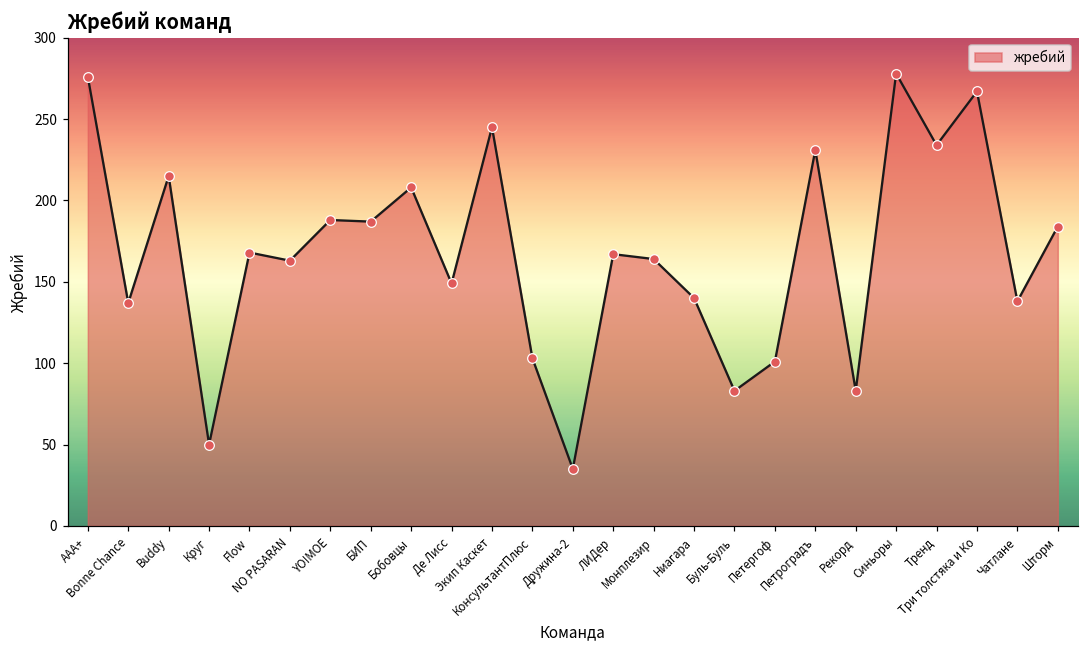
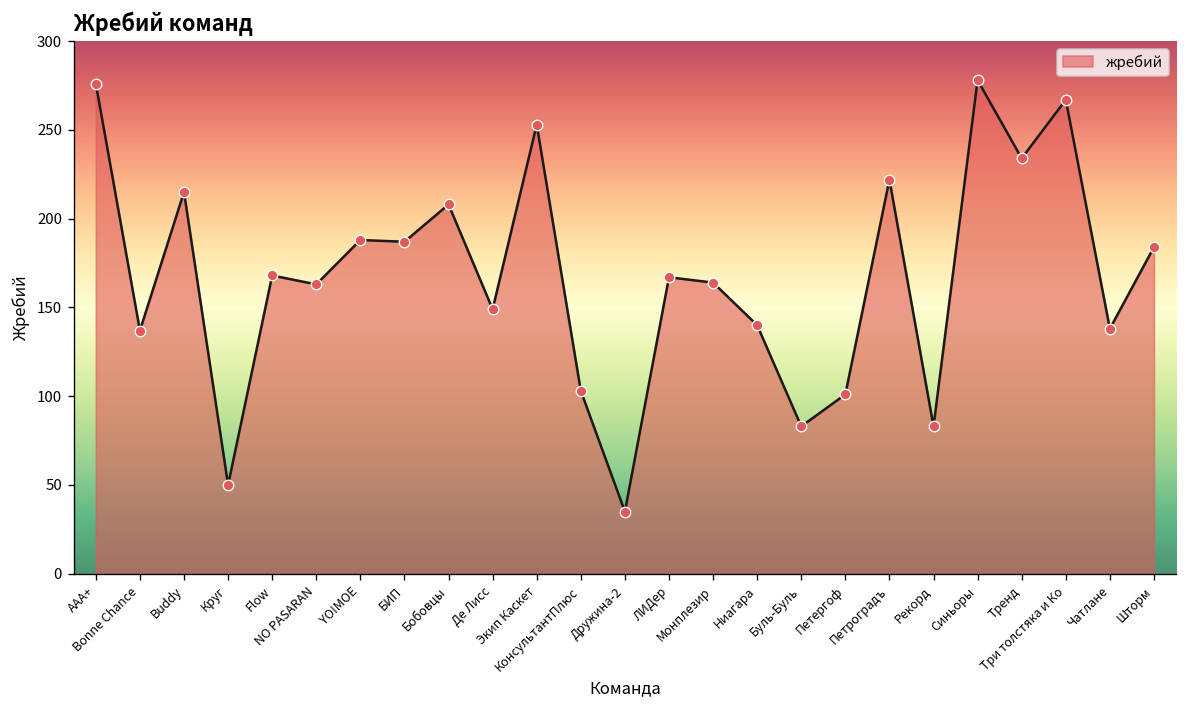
Экип Каскет: 245 -> 253
Петроградъ: 231 -> 222
